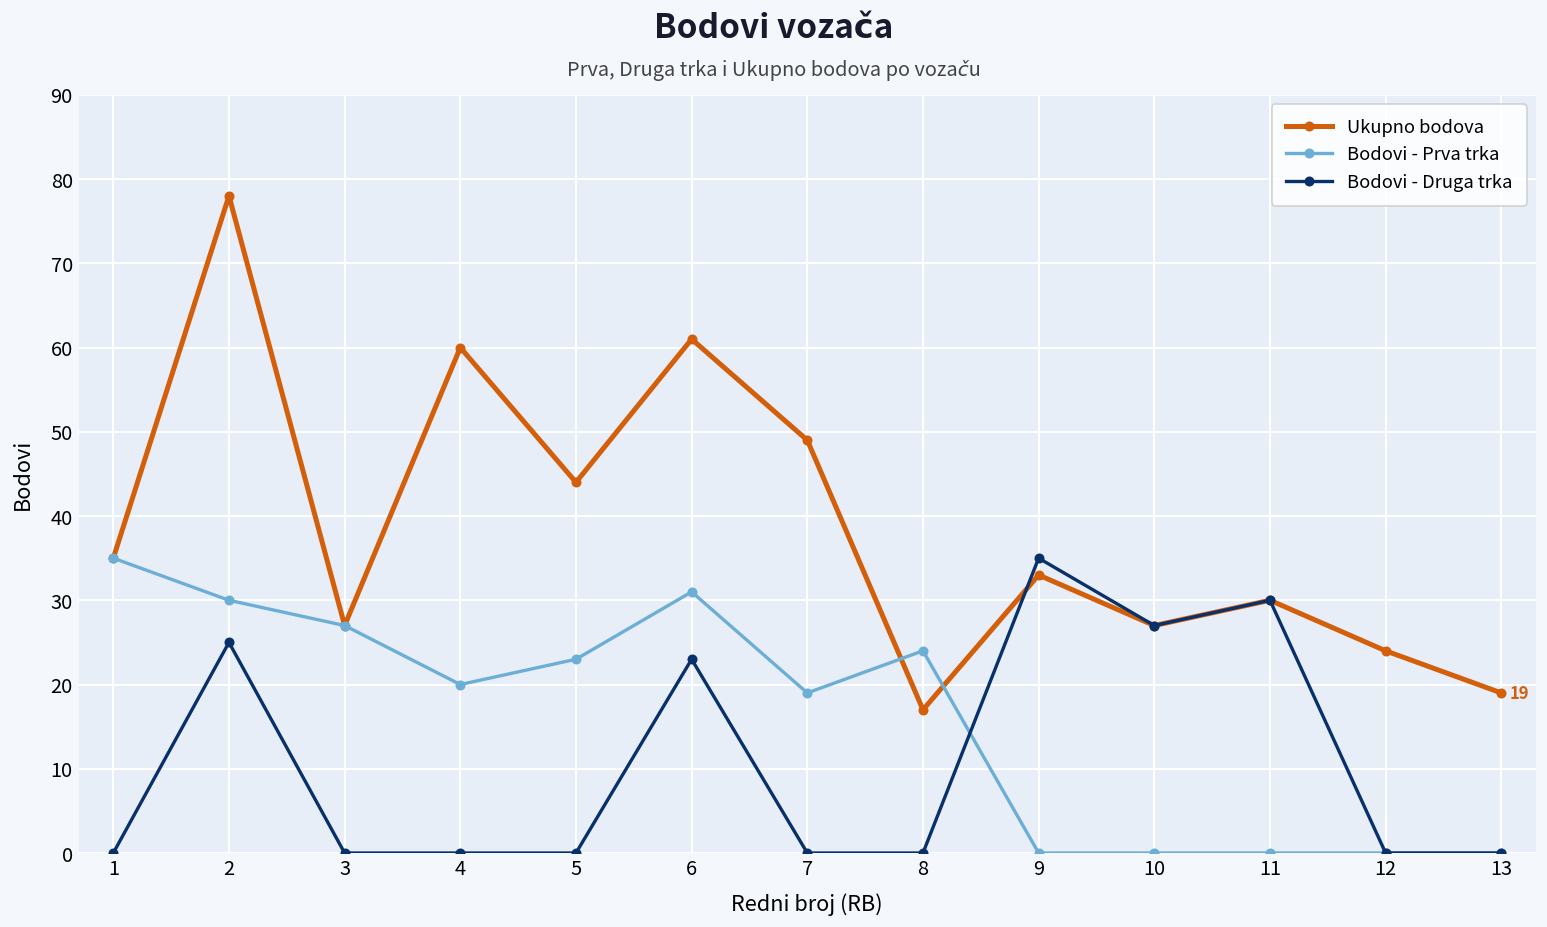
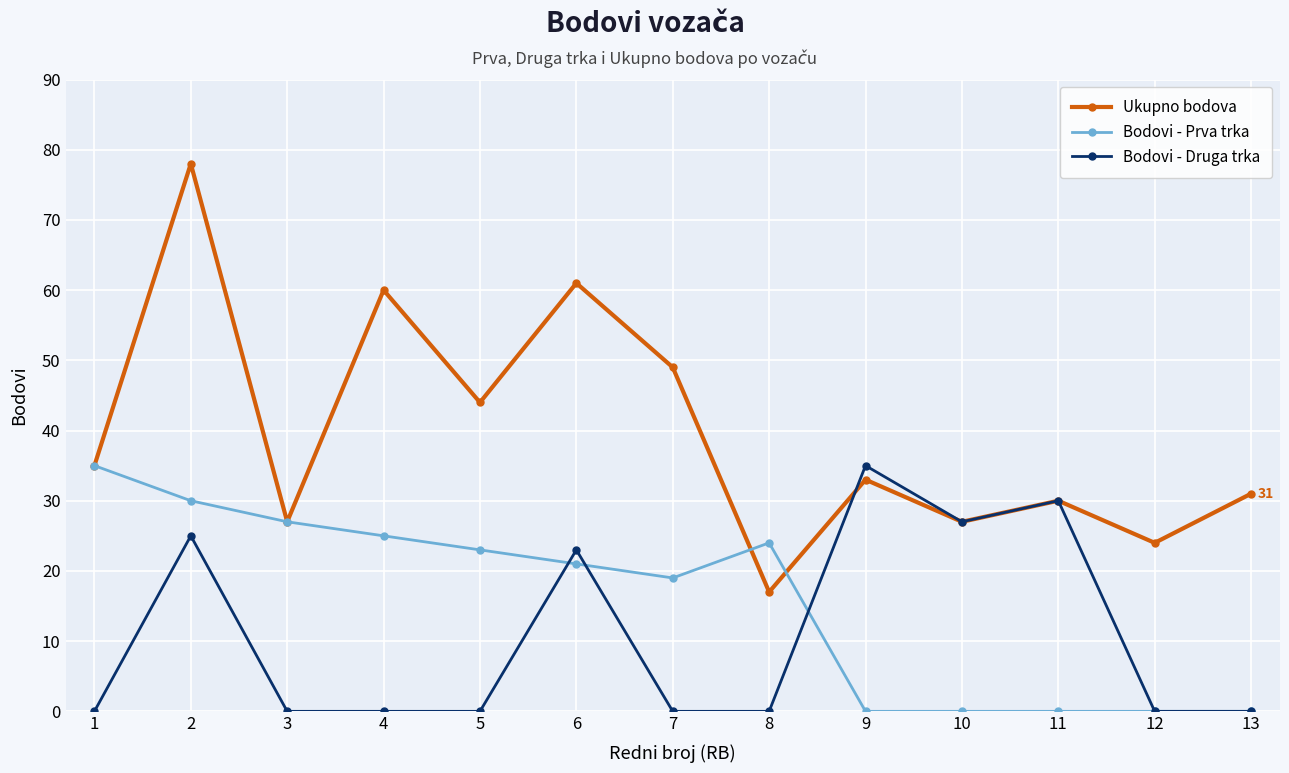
Bodovi - Prva trka, 4: 20 -> 25
Bodovi - Prva trka, 6: 31 -> 21
Ukupno bodova, 13: 19 -> 31
